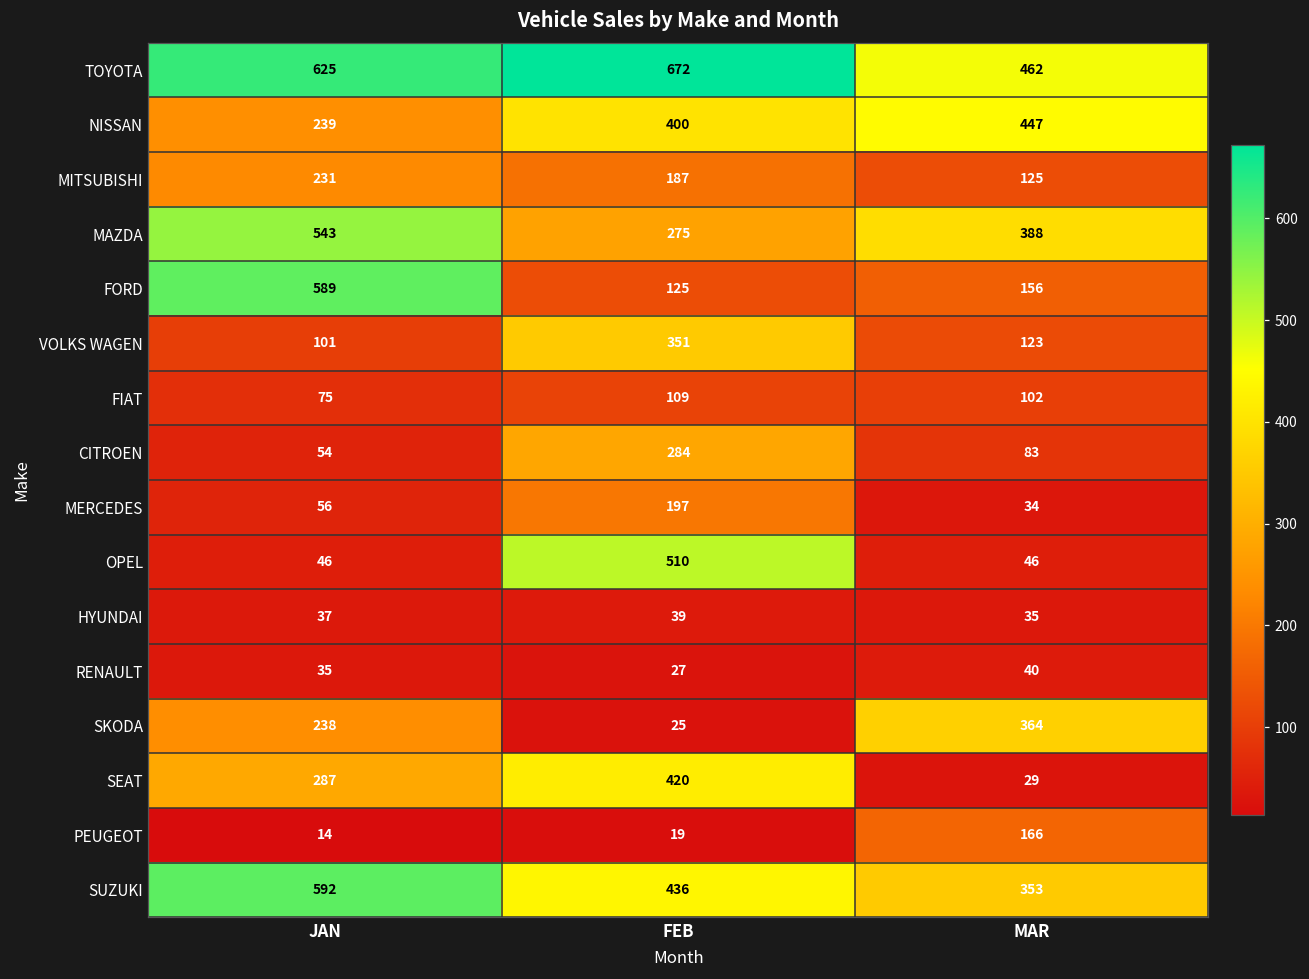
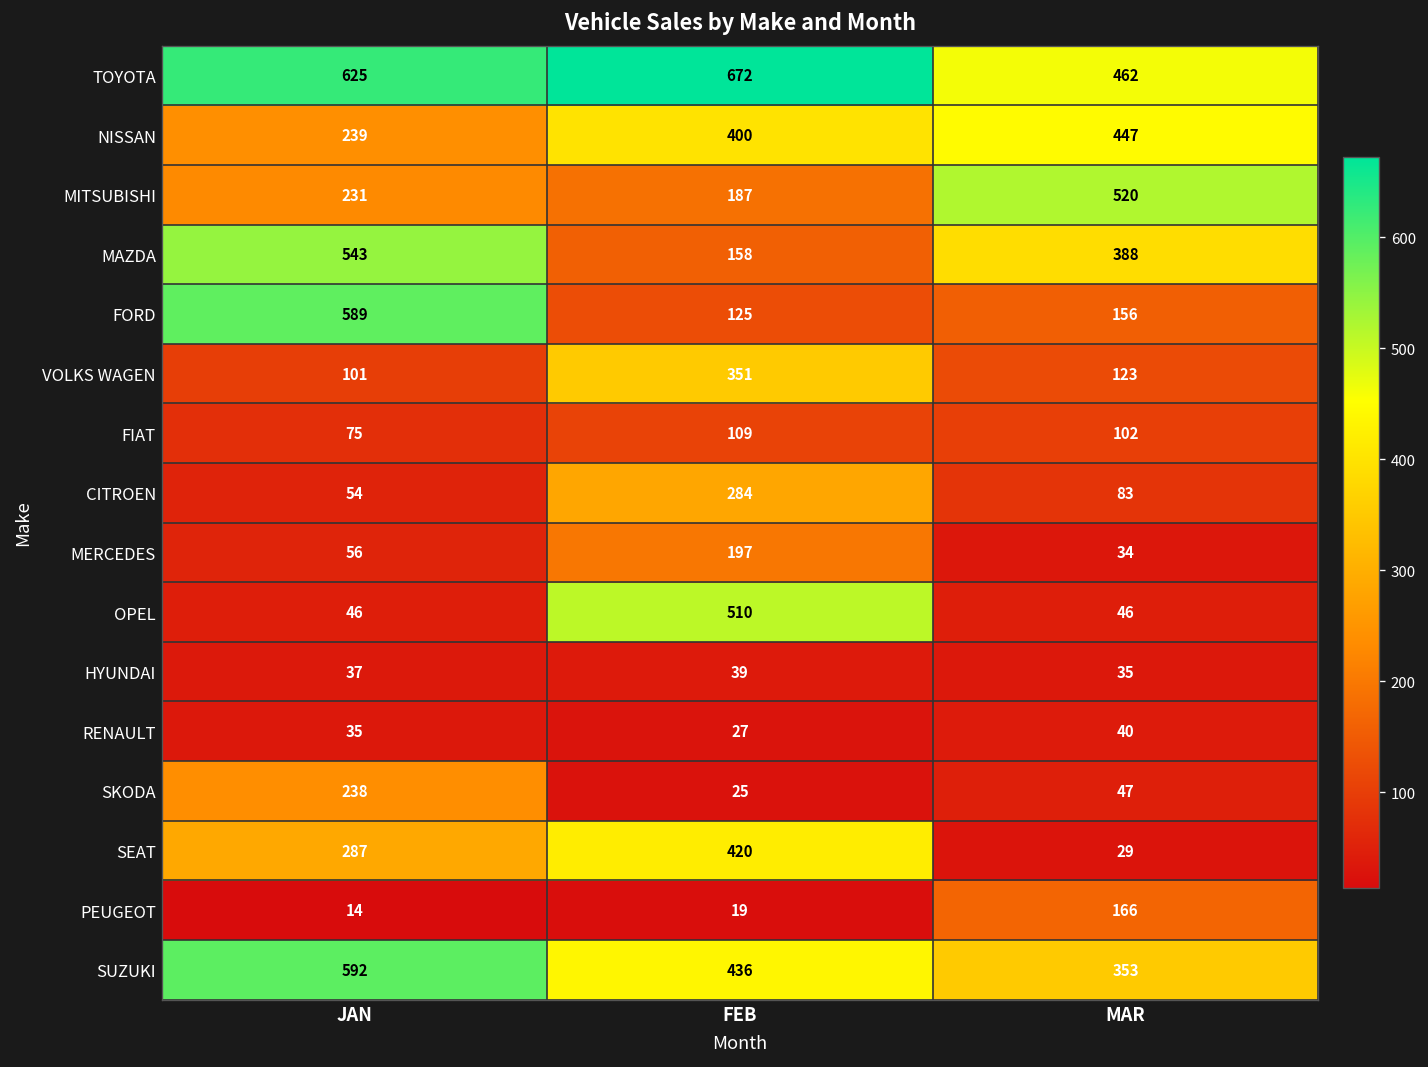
MITSUBISHI, MAR: 125 -> 520
MAZDA, FEB: 275 -> 158
SKODA, MAR: 364 -> 47
